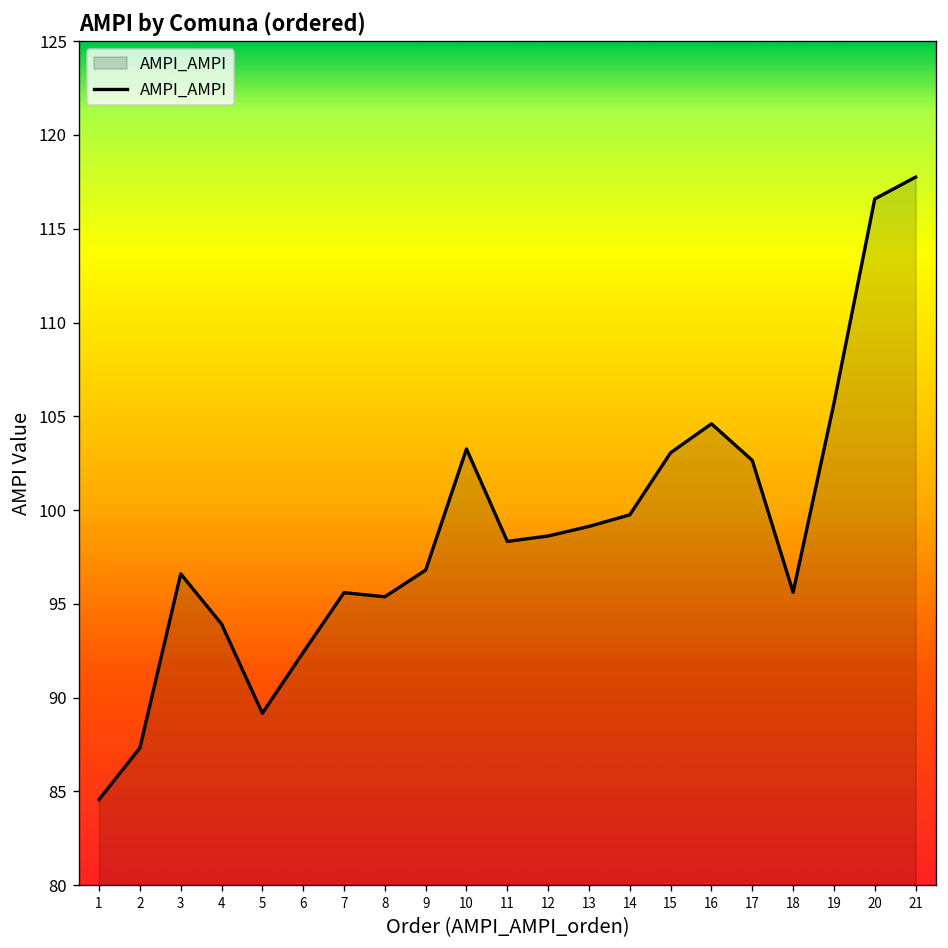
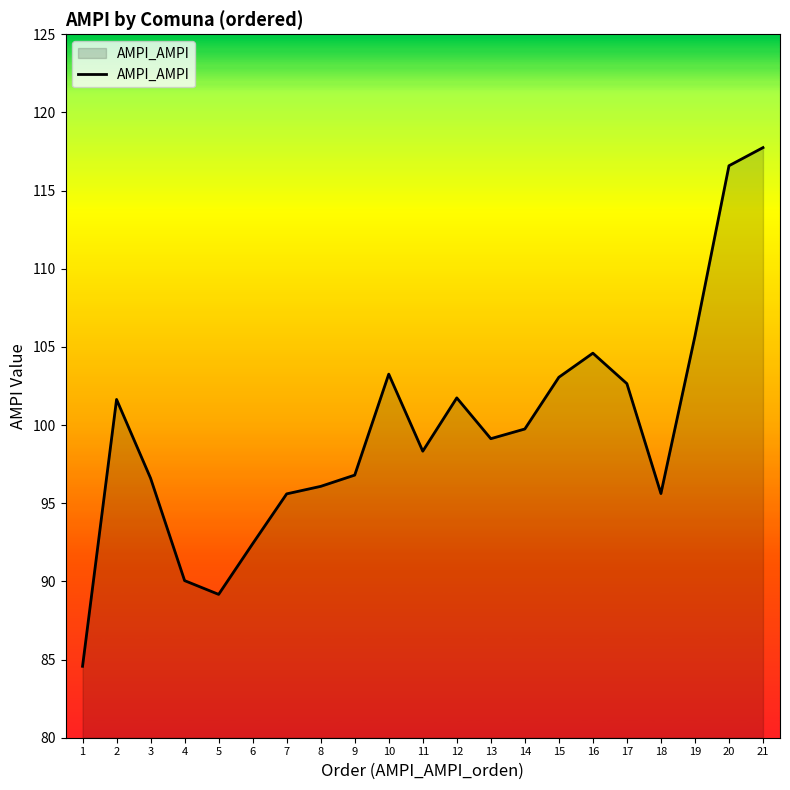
2: 87.3 -> 101.6
4: 93.9 -> 90.1
8: 95.4 -> 96.1
12: 98.6 -> 101.7
